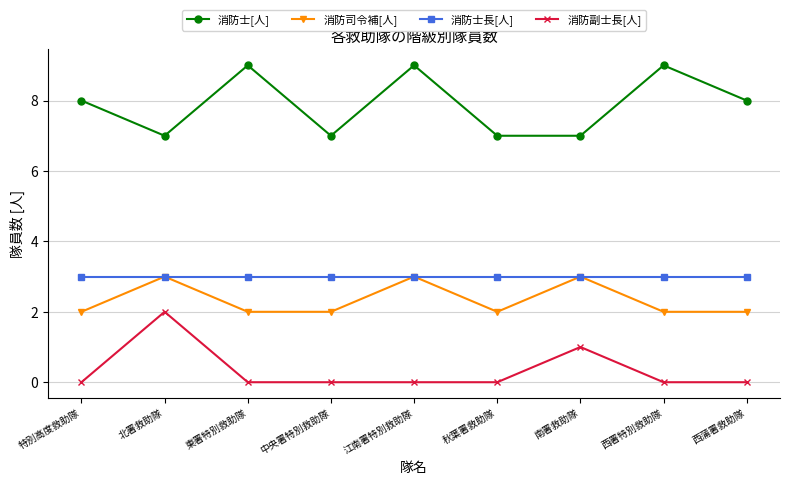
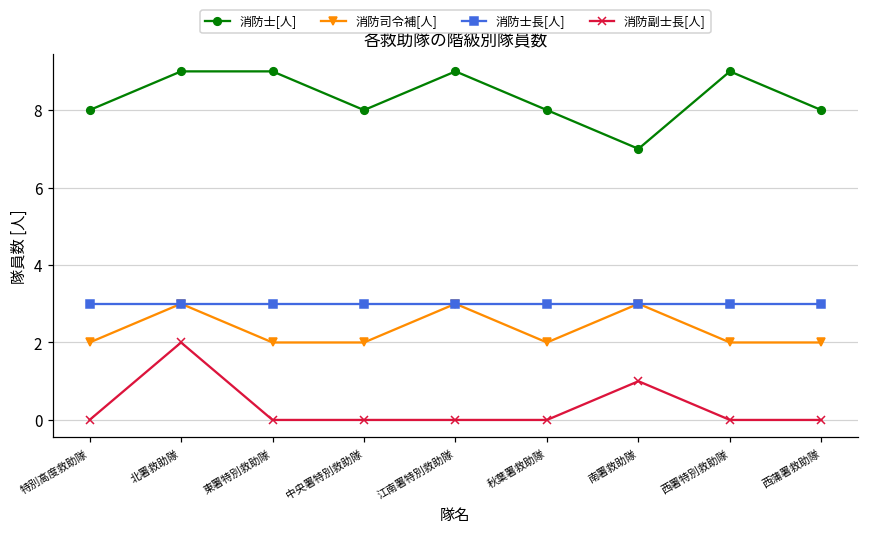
消防士[人], 北署救助隊: 7 -> 9
消防士[人], 中央署特別救助隊: 7 -> 8
消防士[人], 秋葉署救助隊: 7 -> 8
